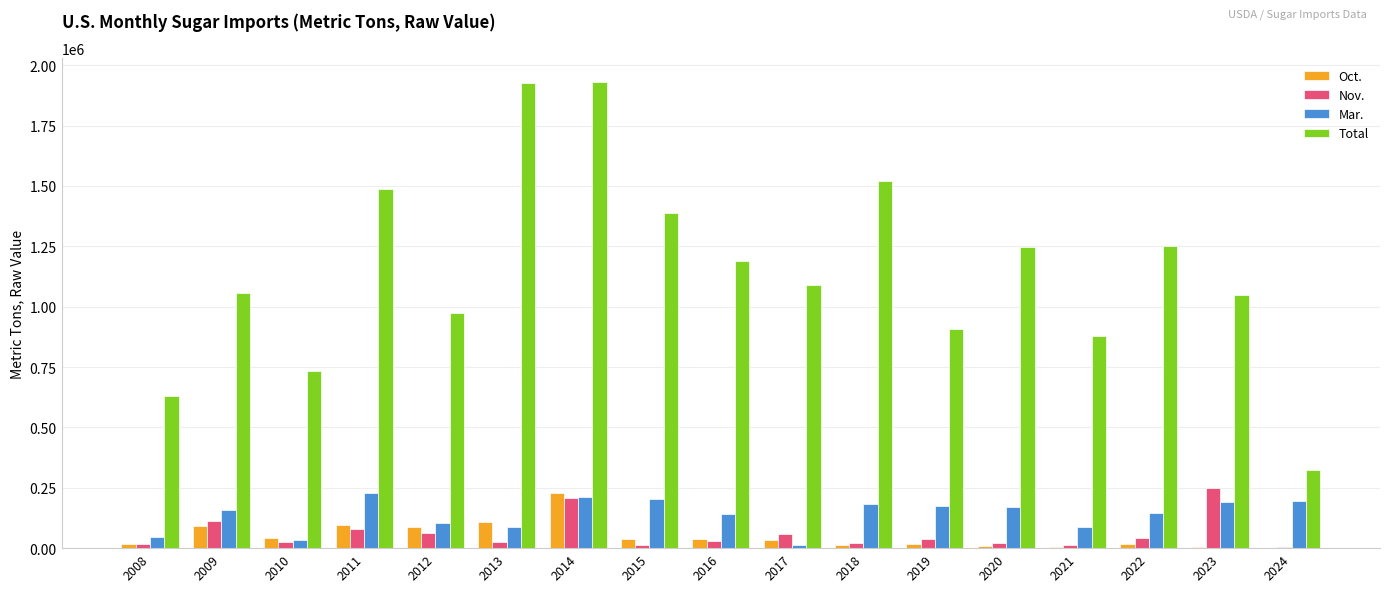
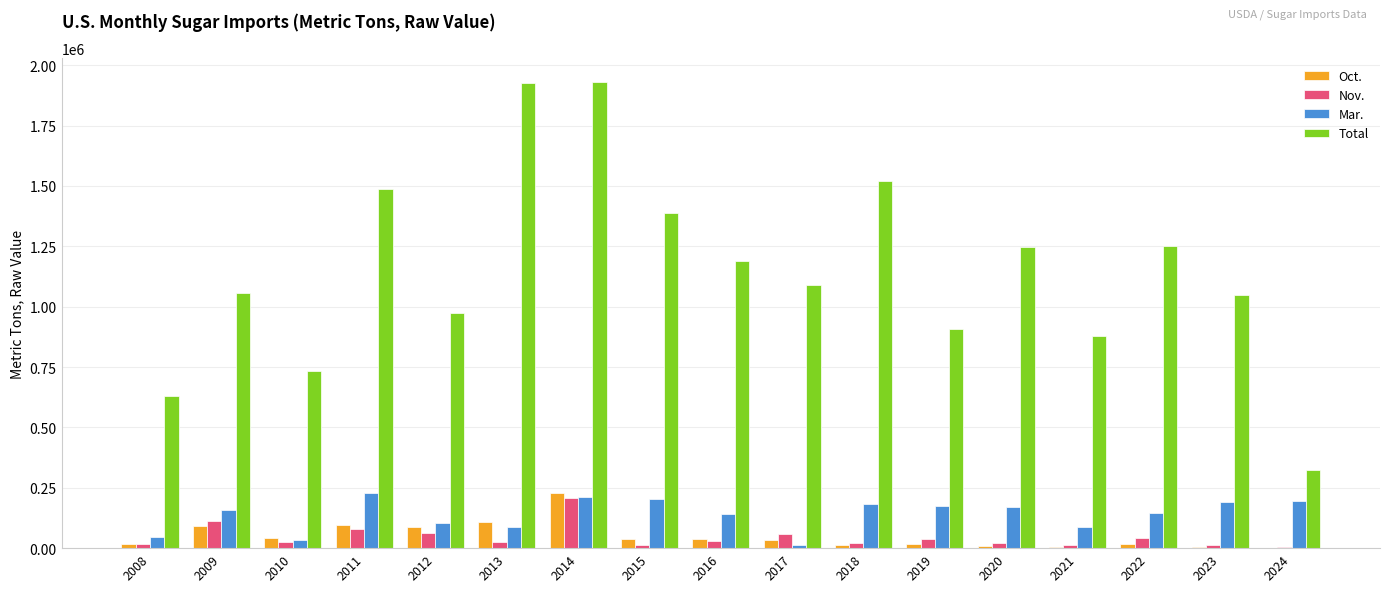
Nov., 2023: 250000 -> 10000
